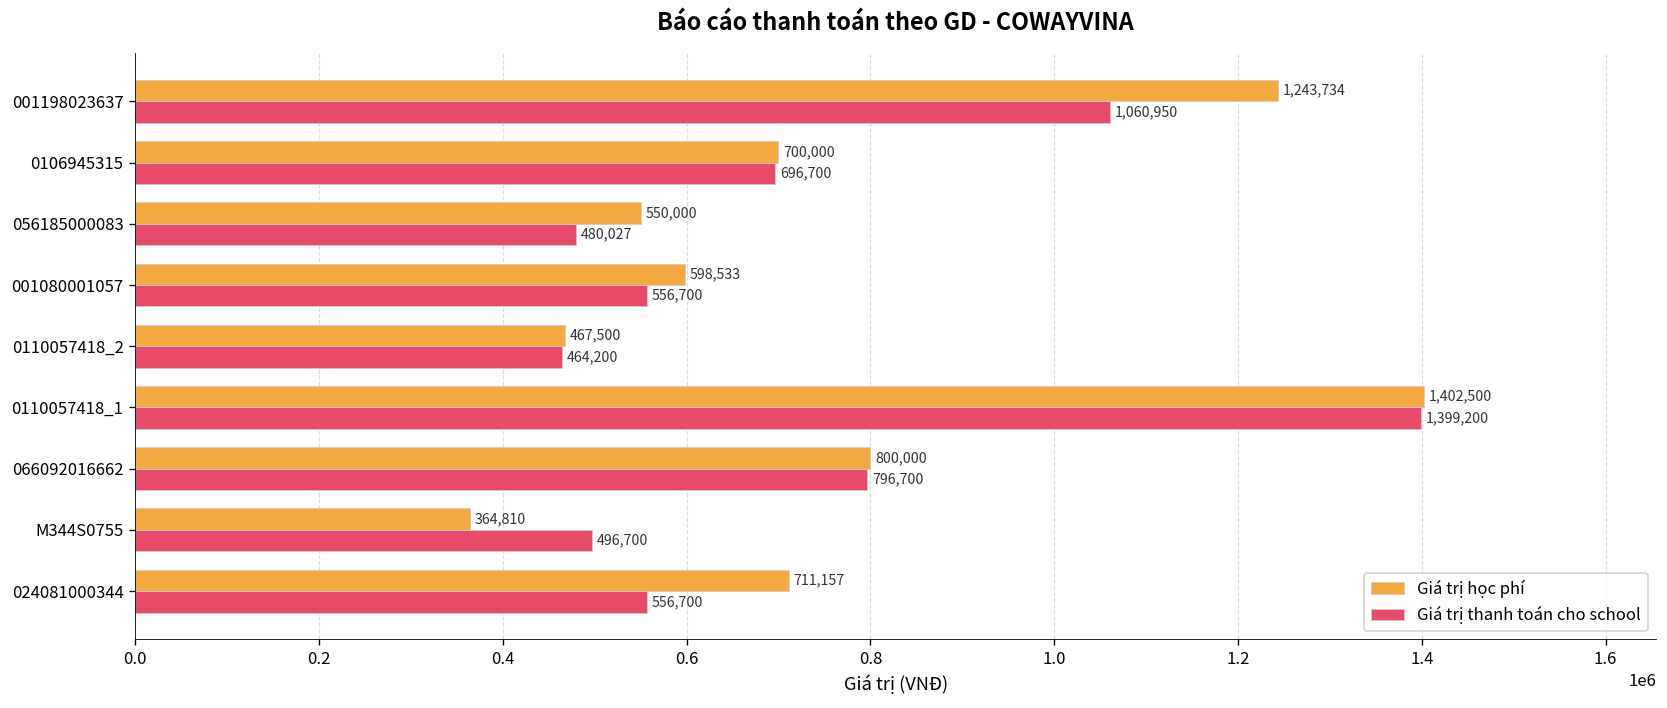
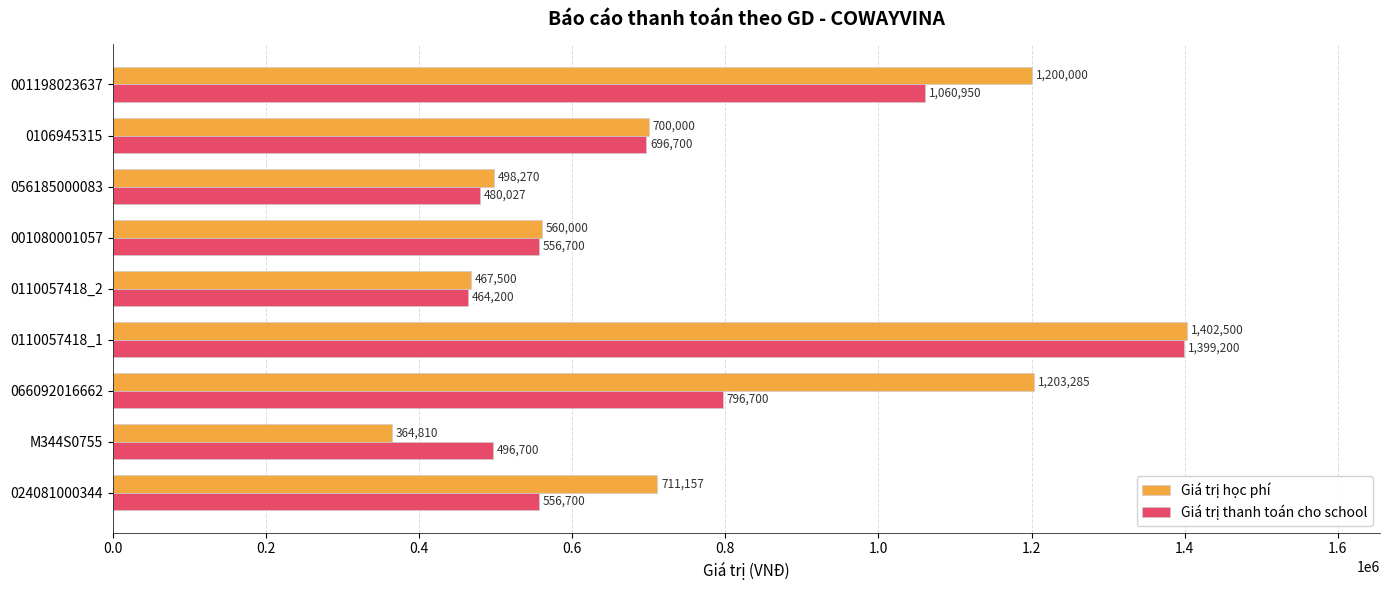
Giá trị học phí, 001198023637: 1,243,734 -> 1,200,000
Giá trị học phí, 056185000083: 550,000 -> 498,270
Giá trị học phí, 001080001057: 598,533 -> 560,000
Giá trị học phí, 066092016662: 800,000 -> 1,203,285
